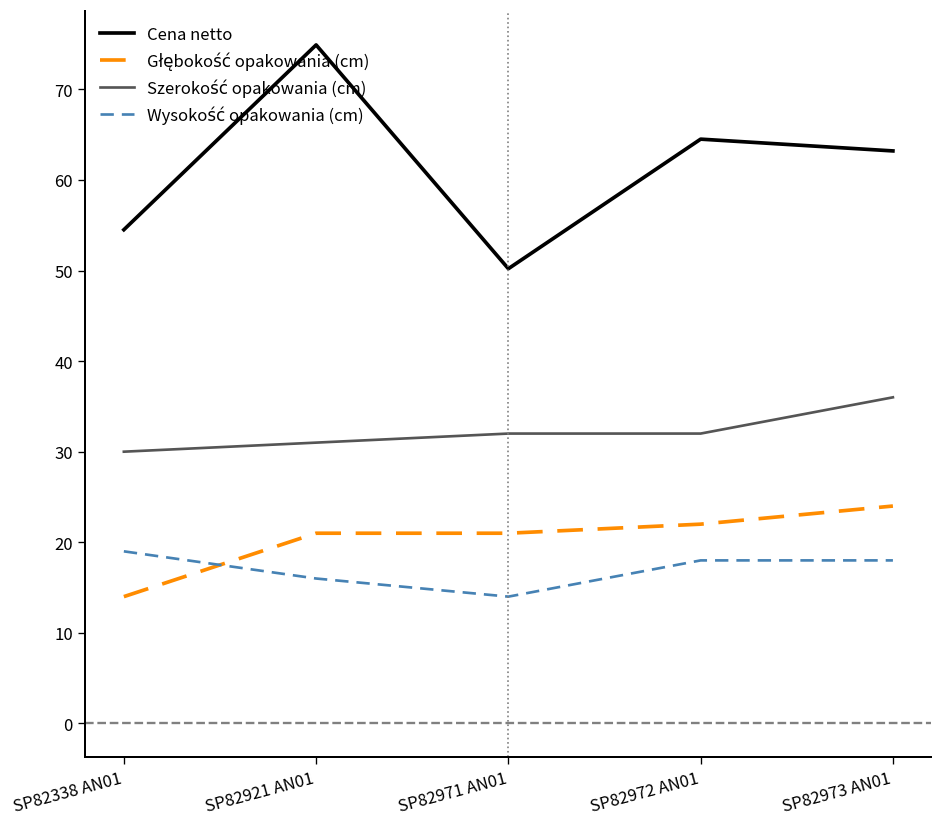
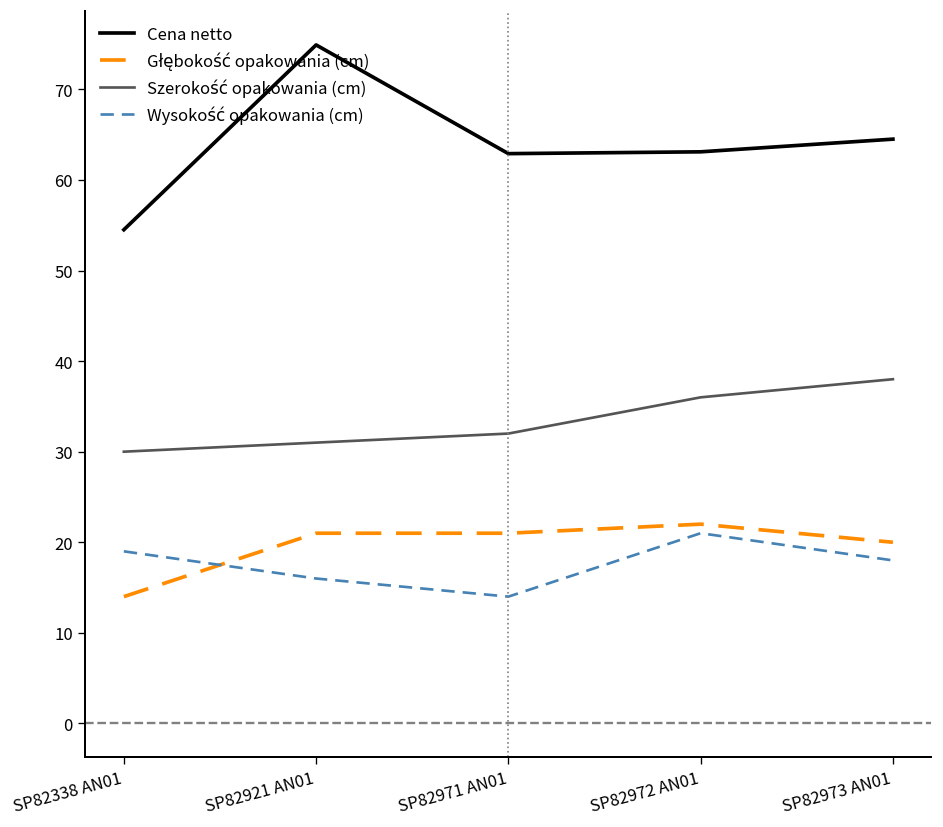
Cena netto, SP82971 AN01: 50 -> 63
Cena netto, SP82972 AN01: 65 -> 63
Szerokość opakowania (cm), SP82972 AN01: 32 -> 36
Wysokość opakowania (cm), SP82972 AN01: 18 -> 21
Cena netto, SP82973 AN01: 63 -> 65
Głębokość opakowania (cm), SP82973 AN01: 24 -> 20
Szerokość opakowania (cm), SP82973 AN01: 36 -> 38
